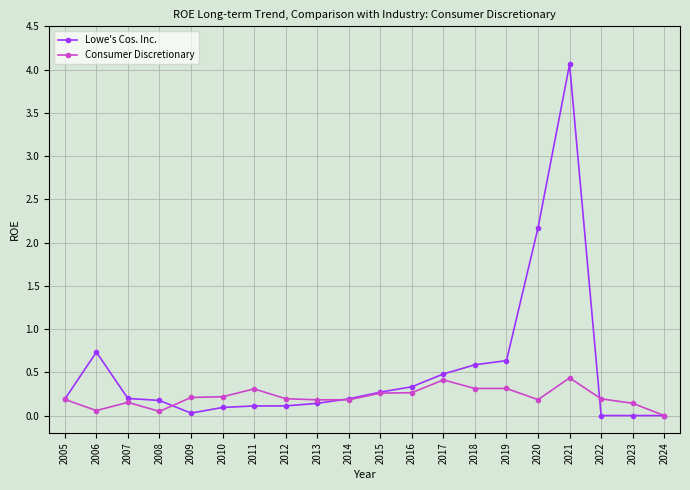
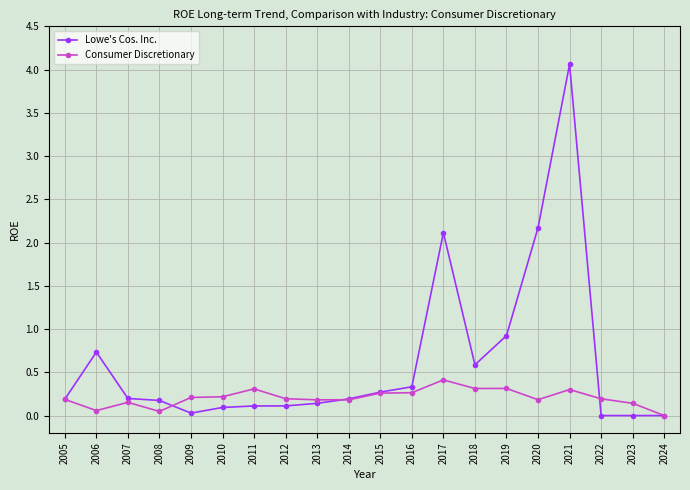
Lowe's Cos. Inc., 2017: 0.5 -> 2.1
Lowe's Cos. Inc., 2019: 0.6 -> 0.9
Consumer Discretionary, 2021: 0.4 -> 0.3
